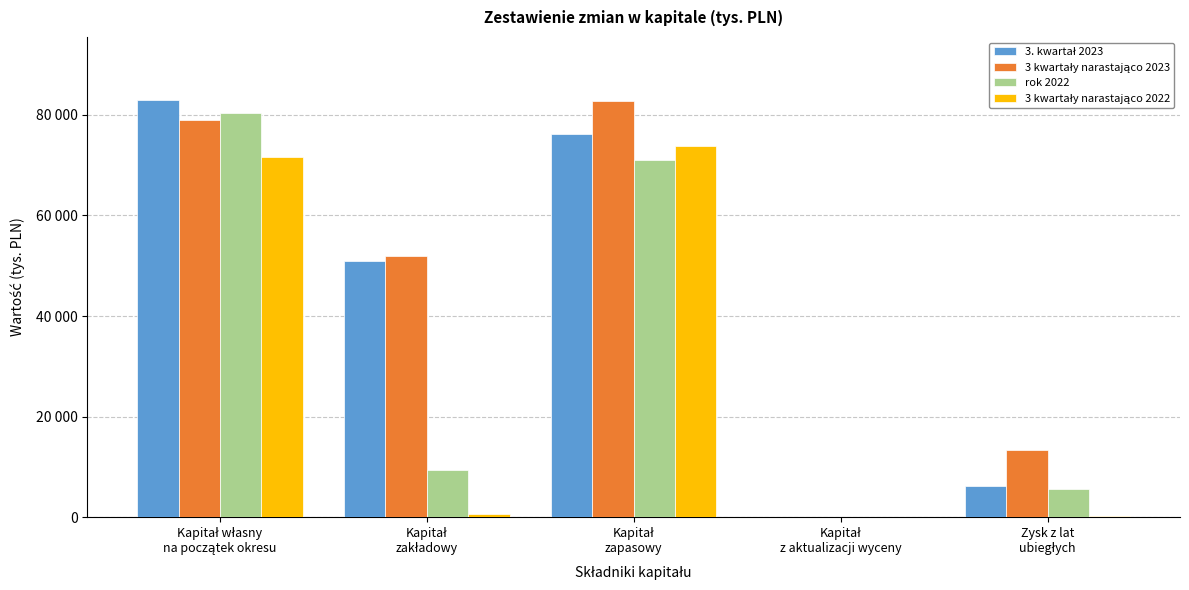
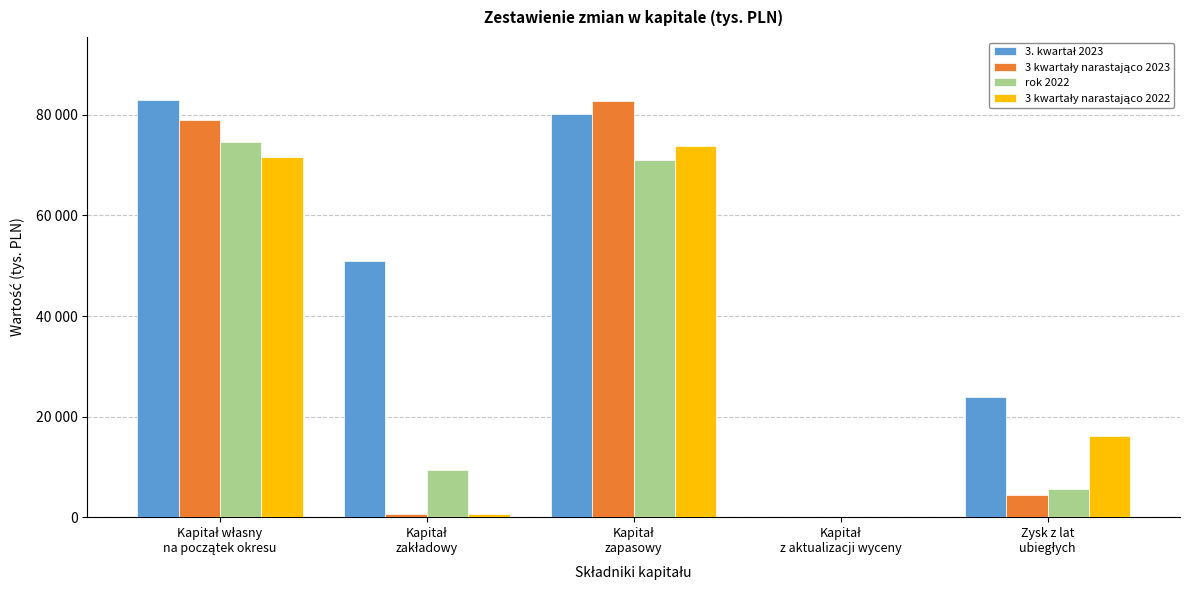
rok 2022, Kapitał własny na początek okresu: 80000 -> 75000
3 kwartały narastająco 2023, Kapitał zakładowy: 52000 -> 1000
3. kwartał 2023, Kapitał zapasowy: 76000 -> 80000
3. kwartał 2023, Zysk z lat ubiegłych: 6000 -> 24000
3 kwartały narastająco 2023, Zysk z lat ubiegłych: 13000 -> 4000
3 kwartały narastająco 2022, Zysk z lat ubiegłych: 0 -> 16000
